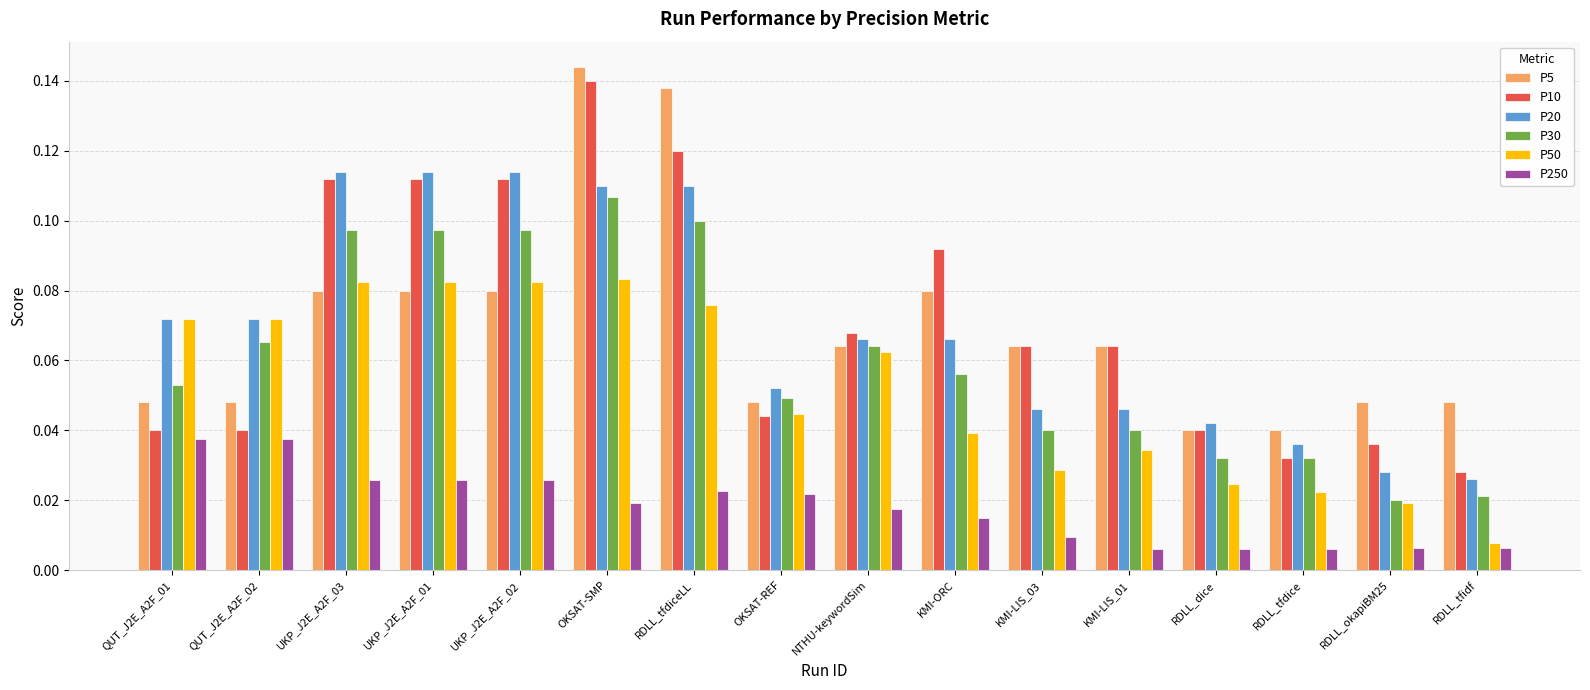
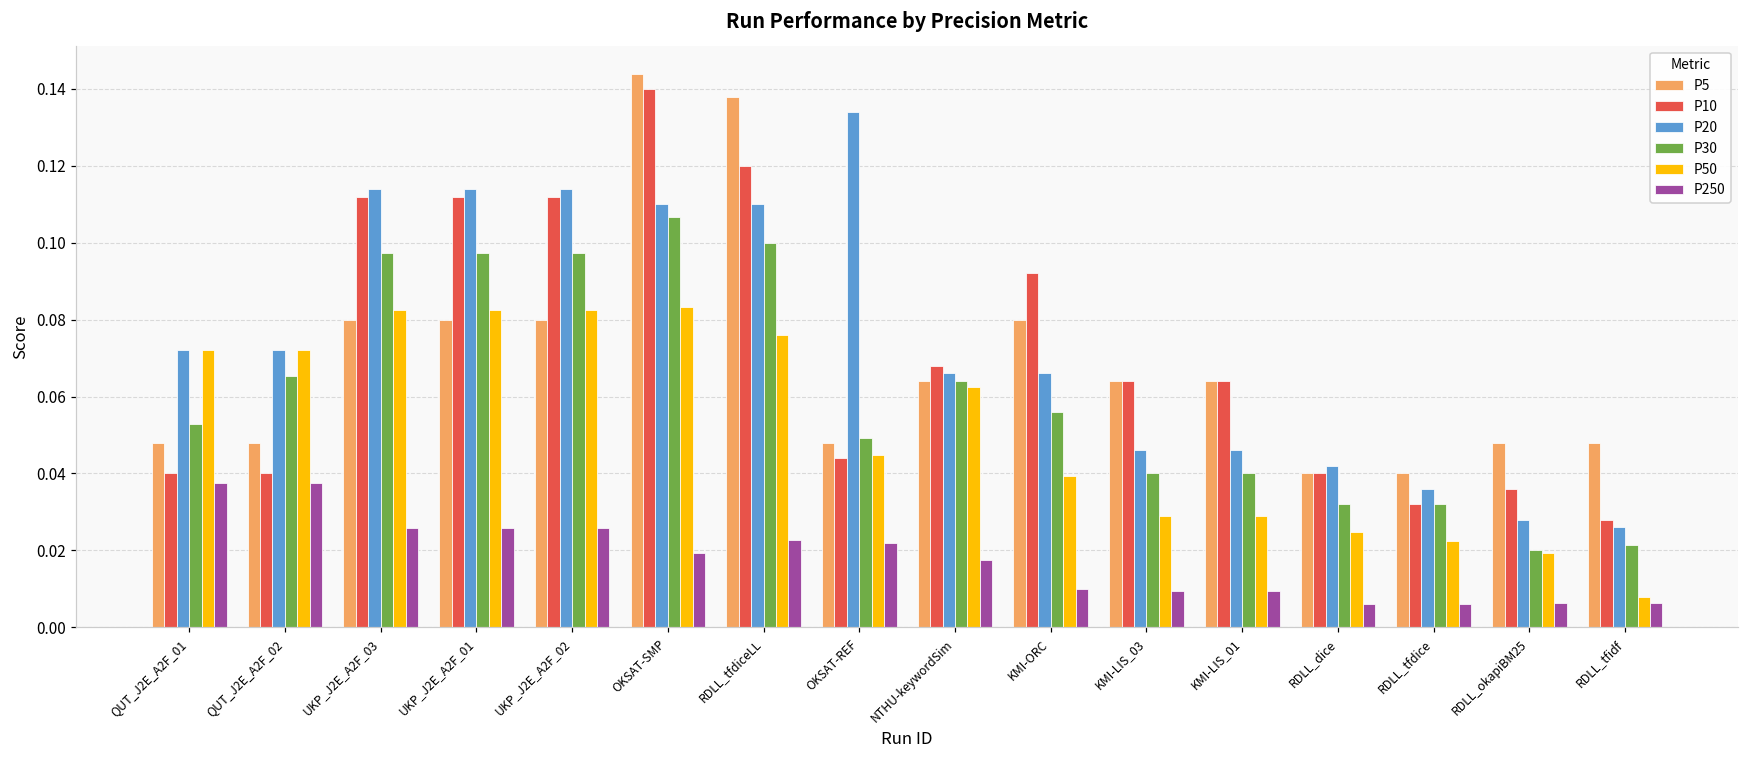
P20, OKSAT-REF: 0.052 -> 0.134
P250, KMI-ORC: 0.015 -> 0.010
P50, KMI-LIS_01: 0.035 -> 0.029
P250, KMI-LIS_01: 0.006 -> 0.009
